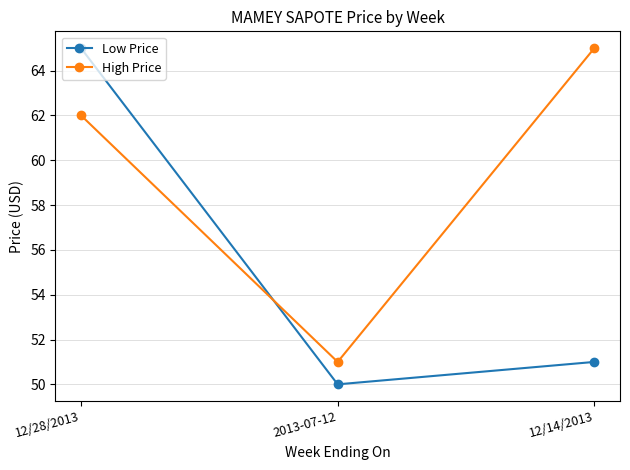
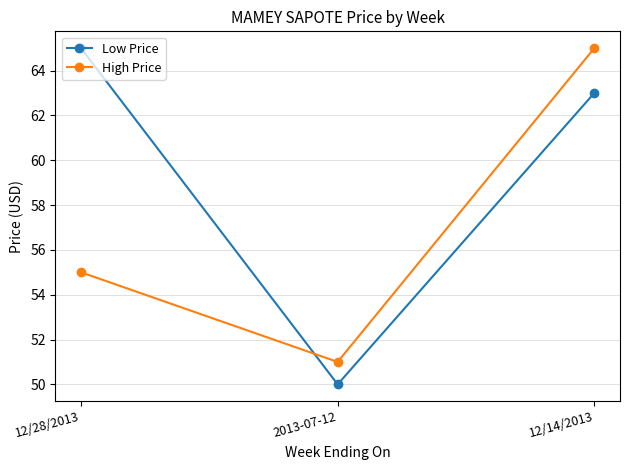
High Price, 12/28/2013: 62 -> 55
Low Price, 12/14/2013: 51 -> 63
